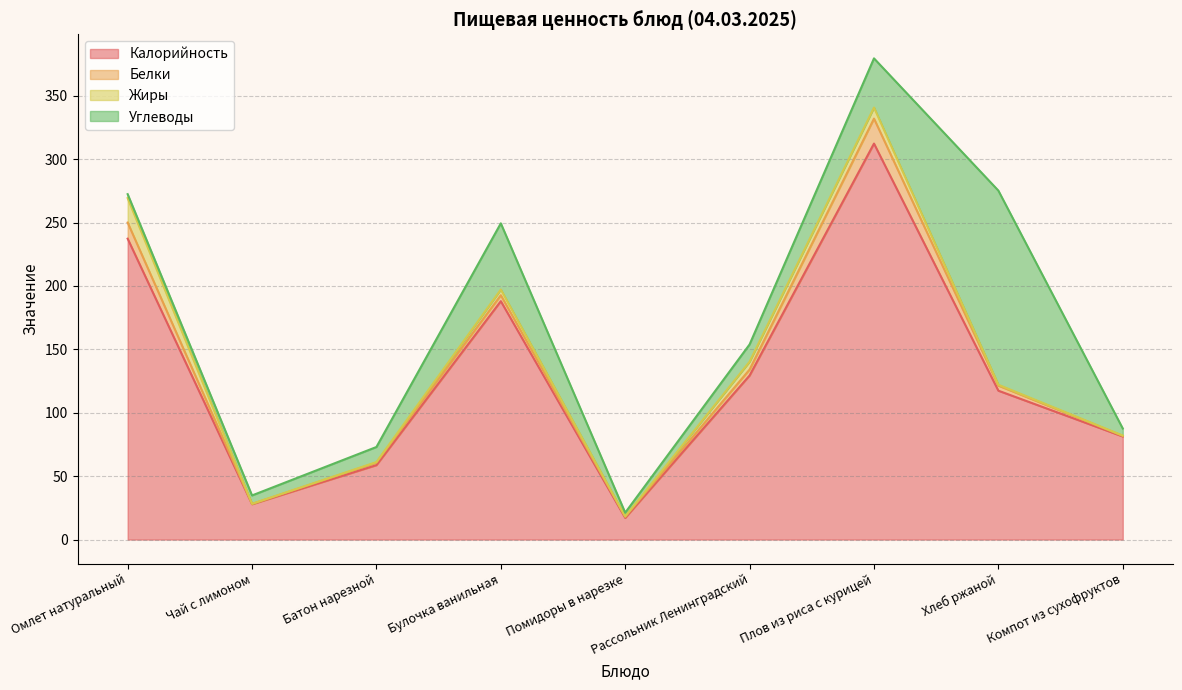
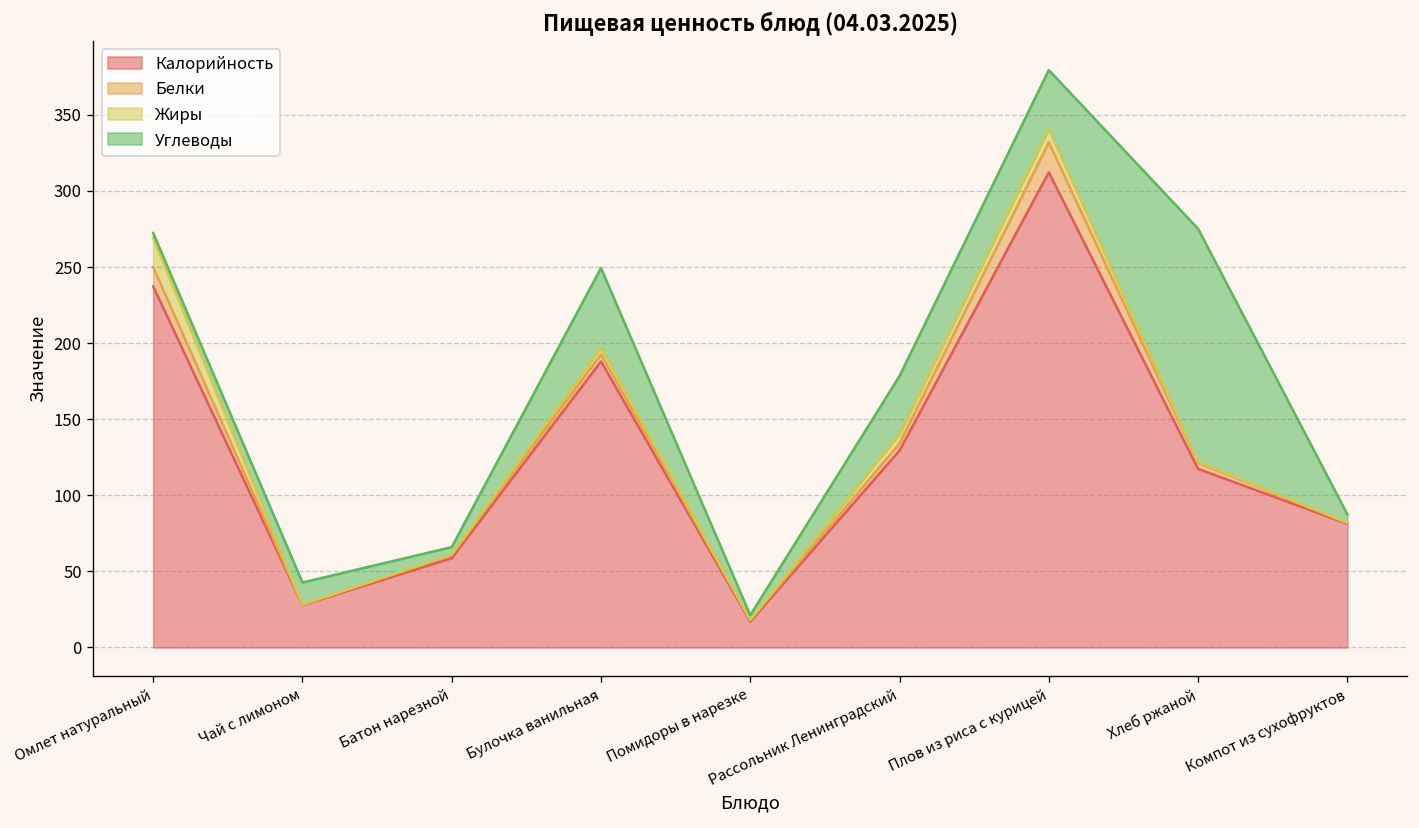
Углеводы, Чай с лимоном: 7 -> 15
Углеводы, Батон нарезной: 12 -> 5
Углеводы, Рассольник Ленинградский: 14 -> 38
